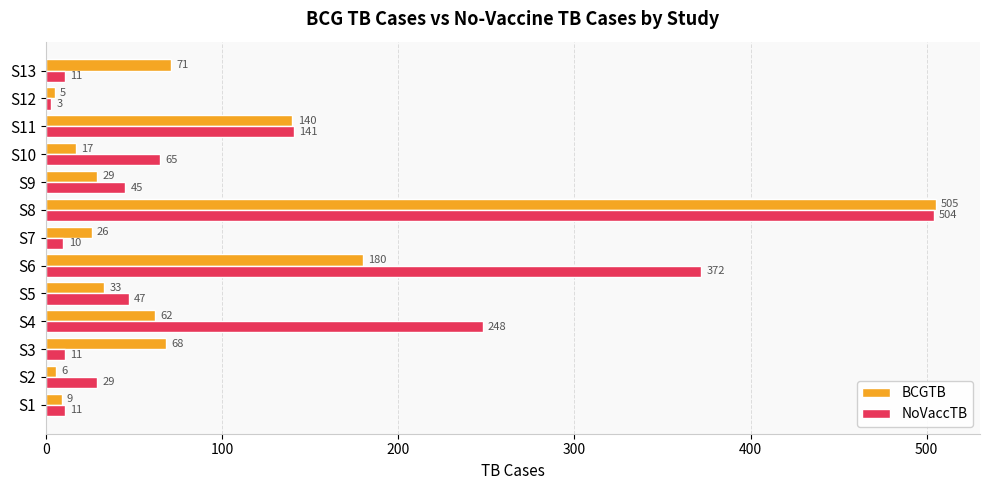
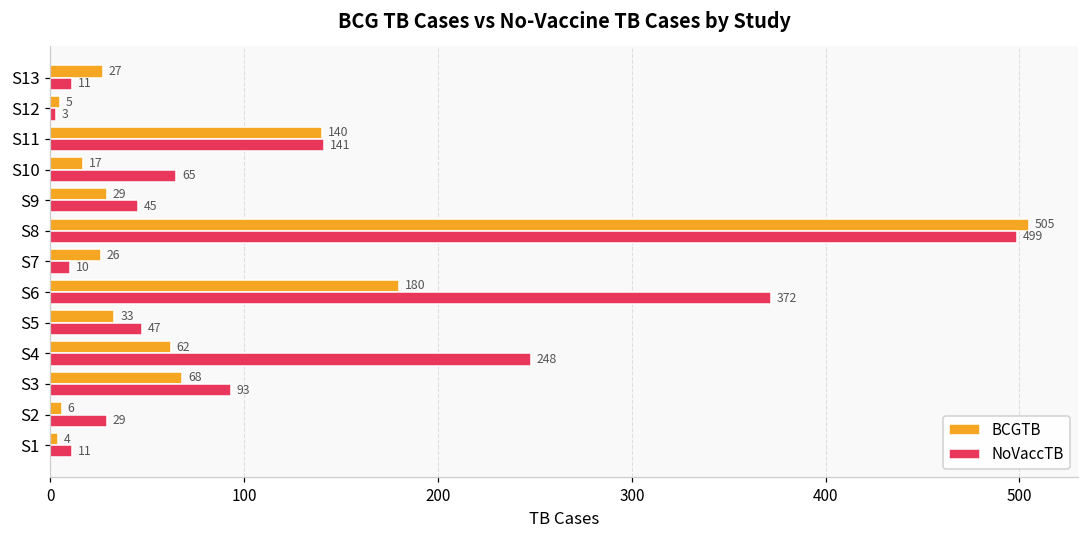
BCGTB, S13: 71 -> 27
NoVaccTB, S8: 504 -> 499
NoVaccTB, S3: 11 -> 93
BCGTB, S1: 9 -> 4
